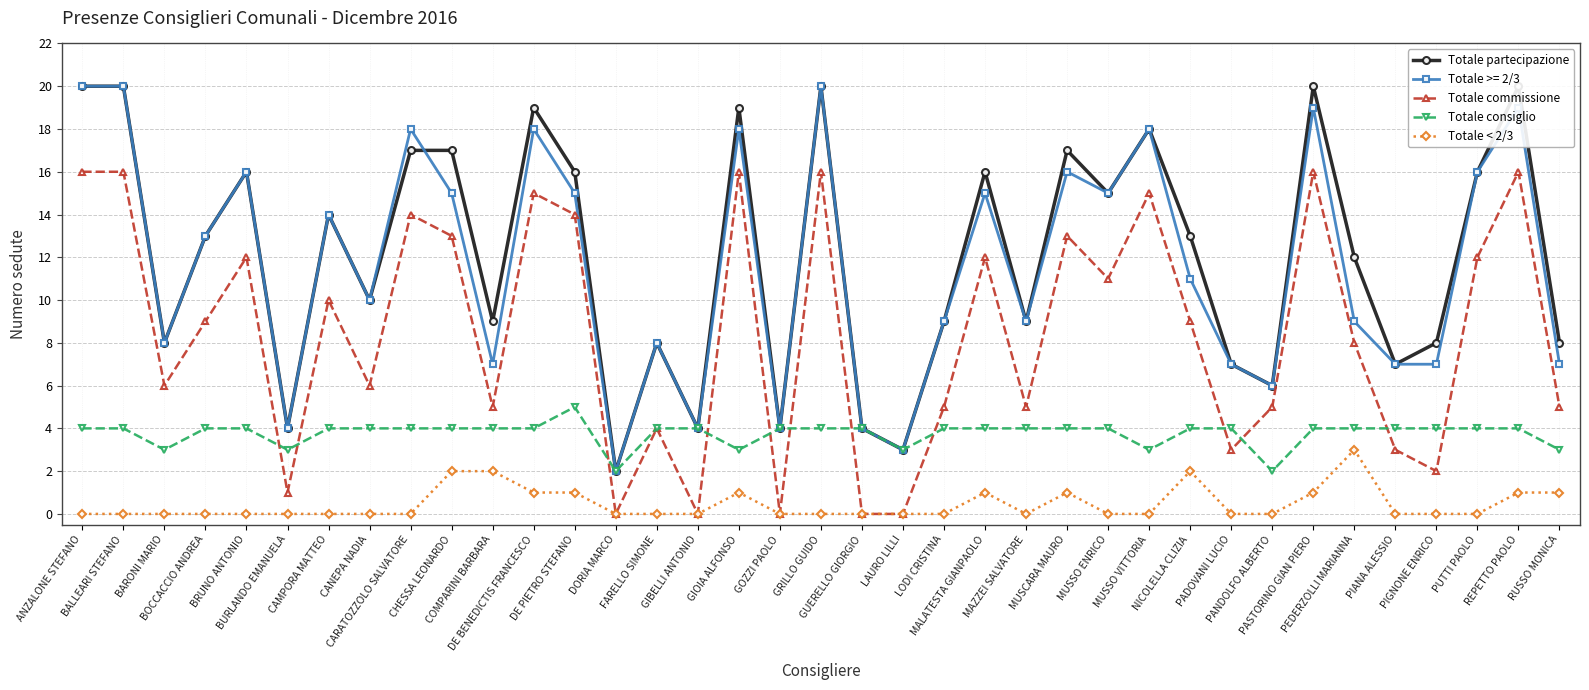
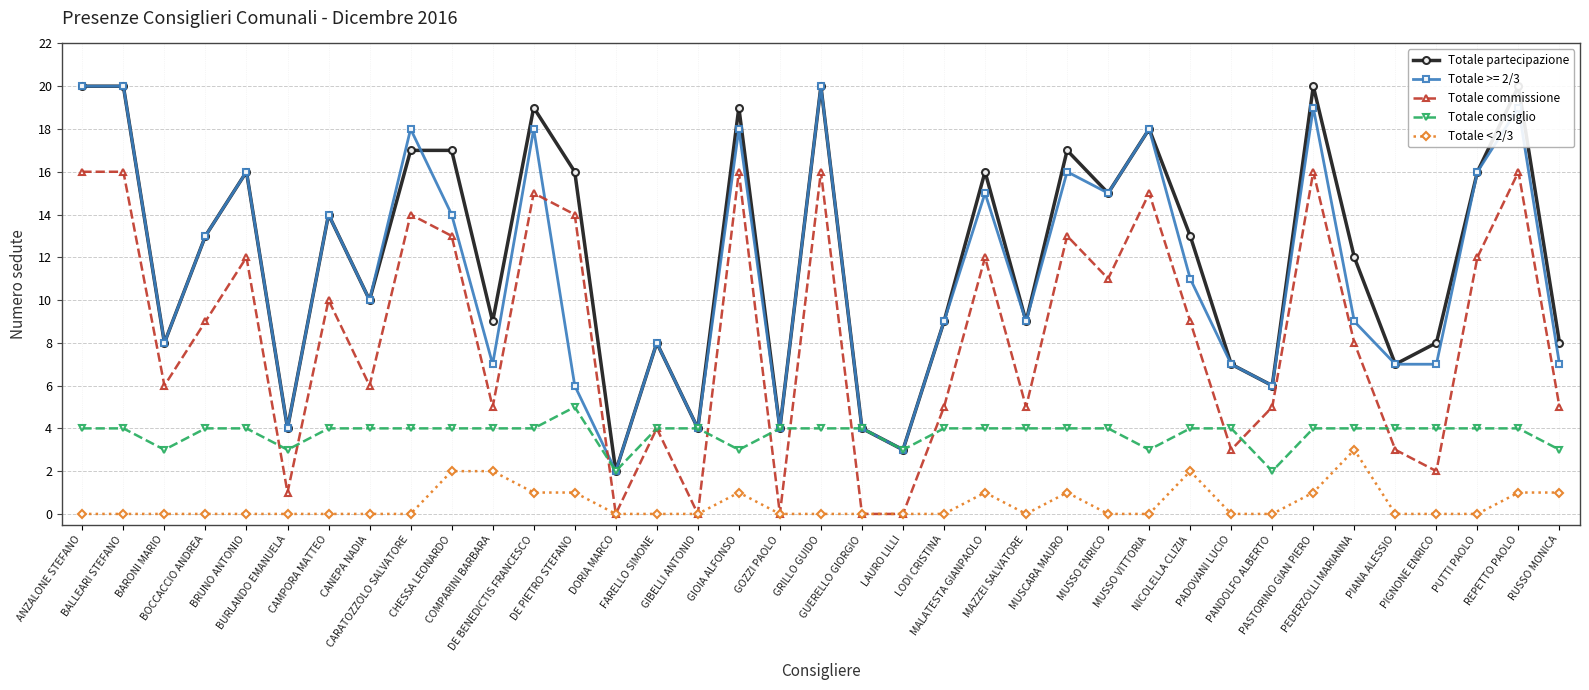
Totale >= 2/3, CHESSA LEONARDO: 15 -> 14
Totale >= 2/3, DE PIETRO STEFANO: 15 -> 6
